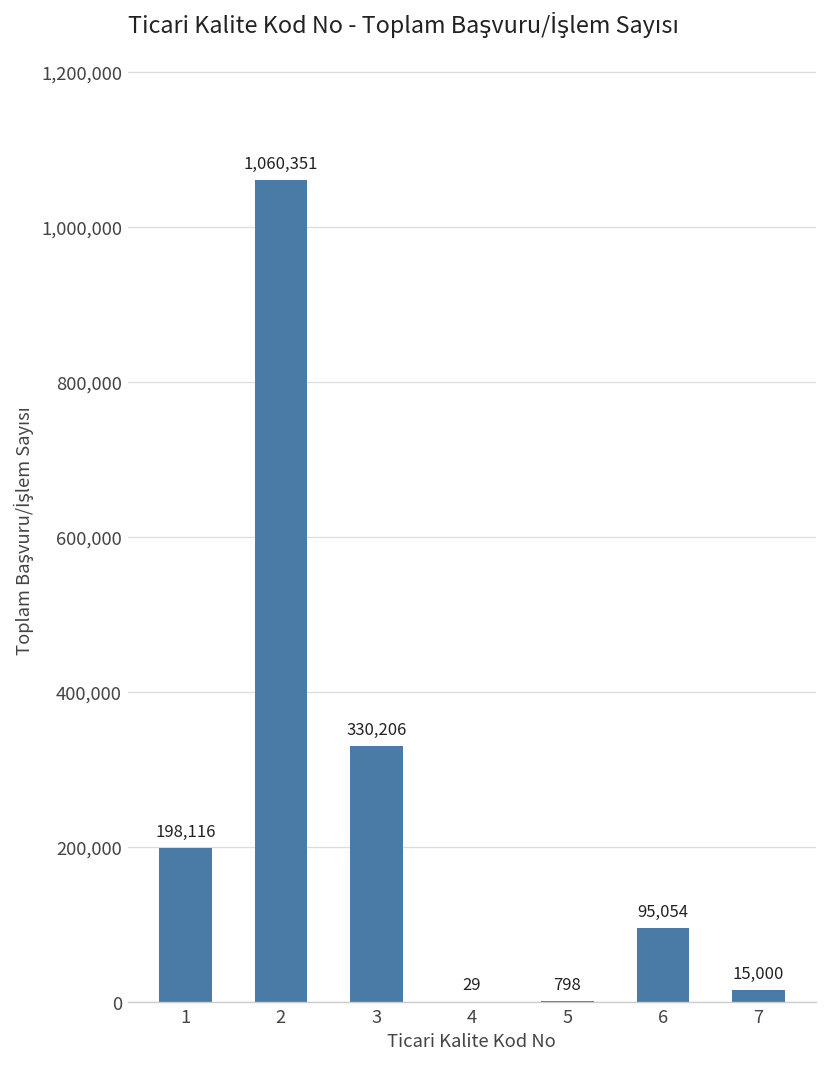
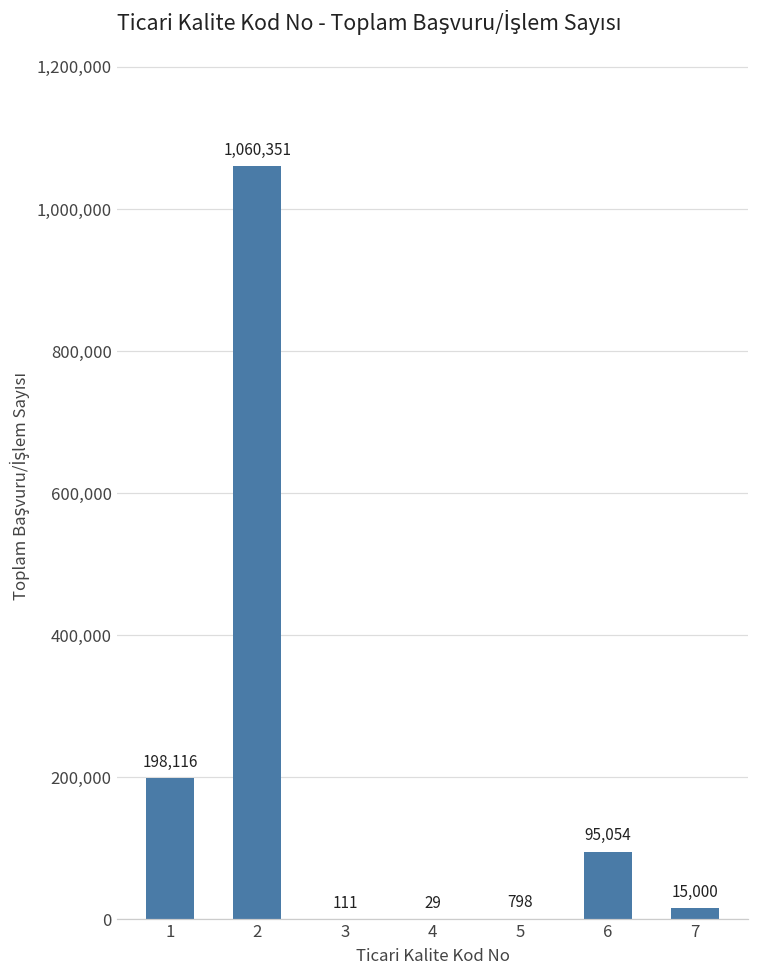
3: 330,206 -> 111
